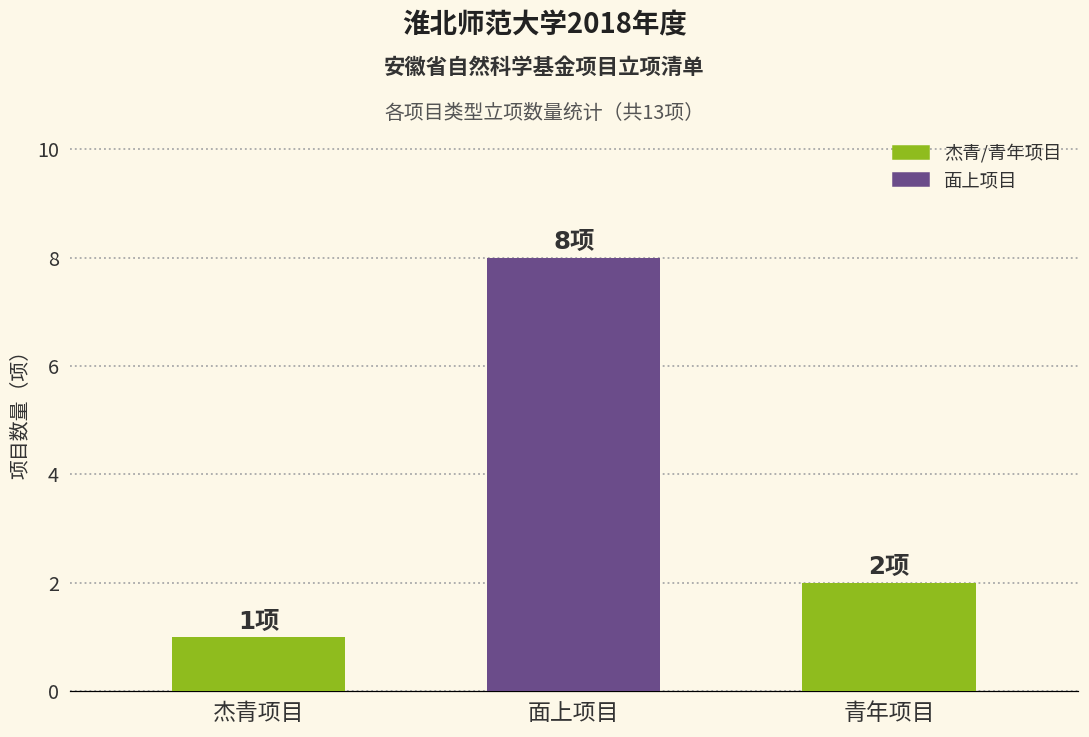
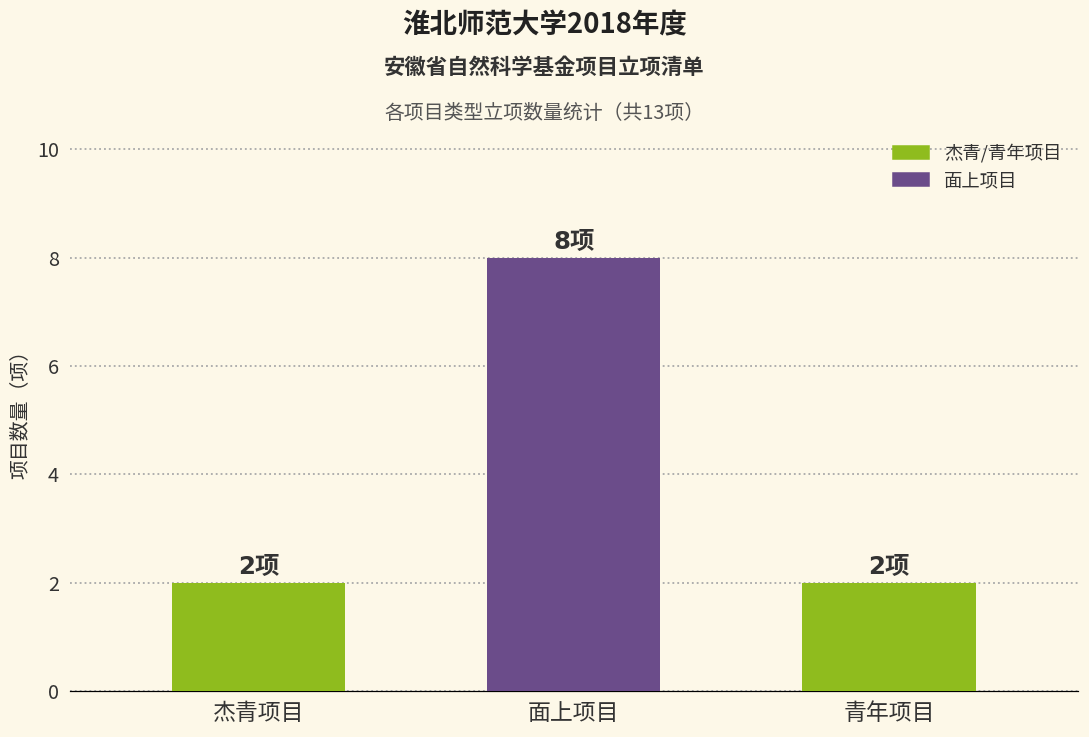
杰青项目: 1项 -> 2项
